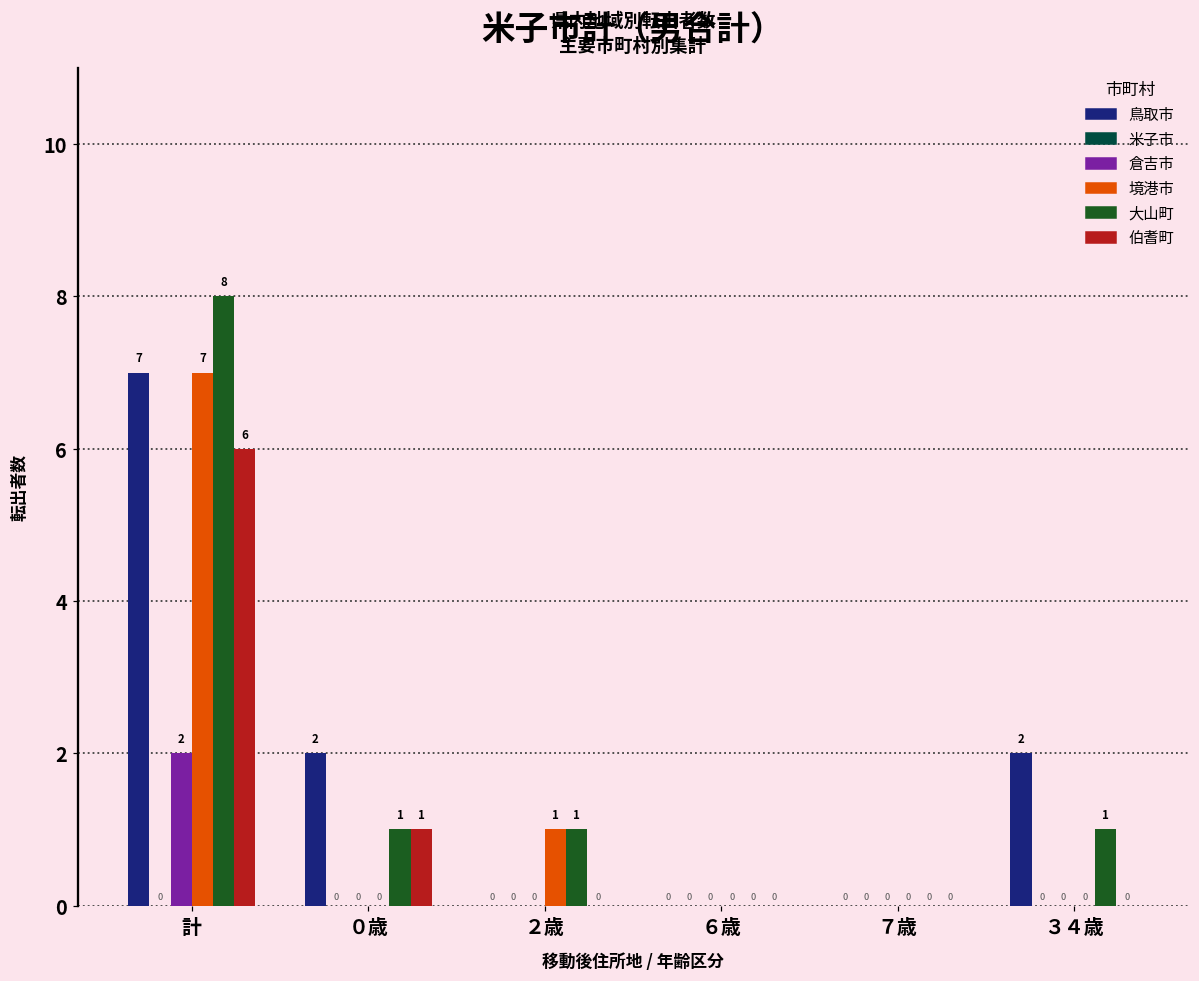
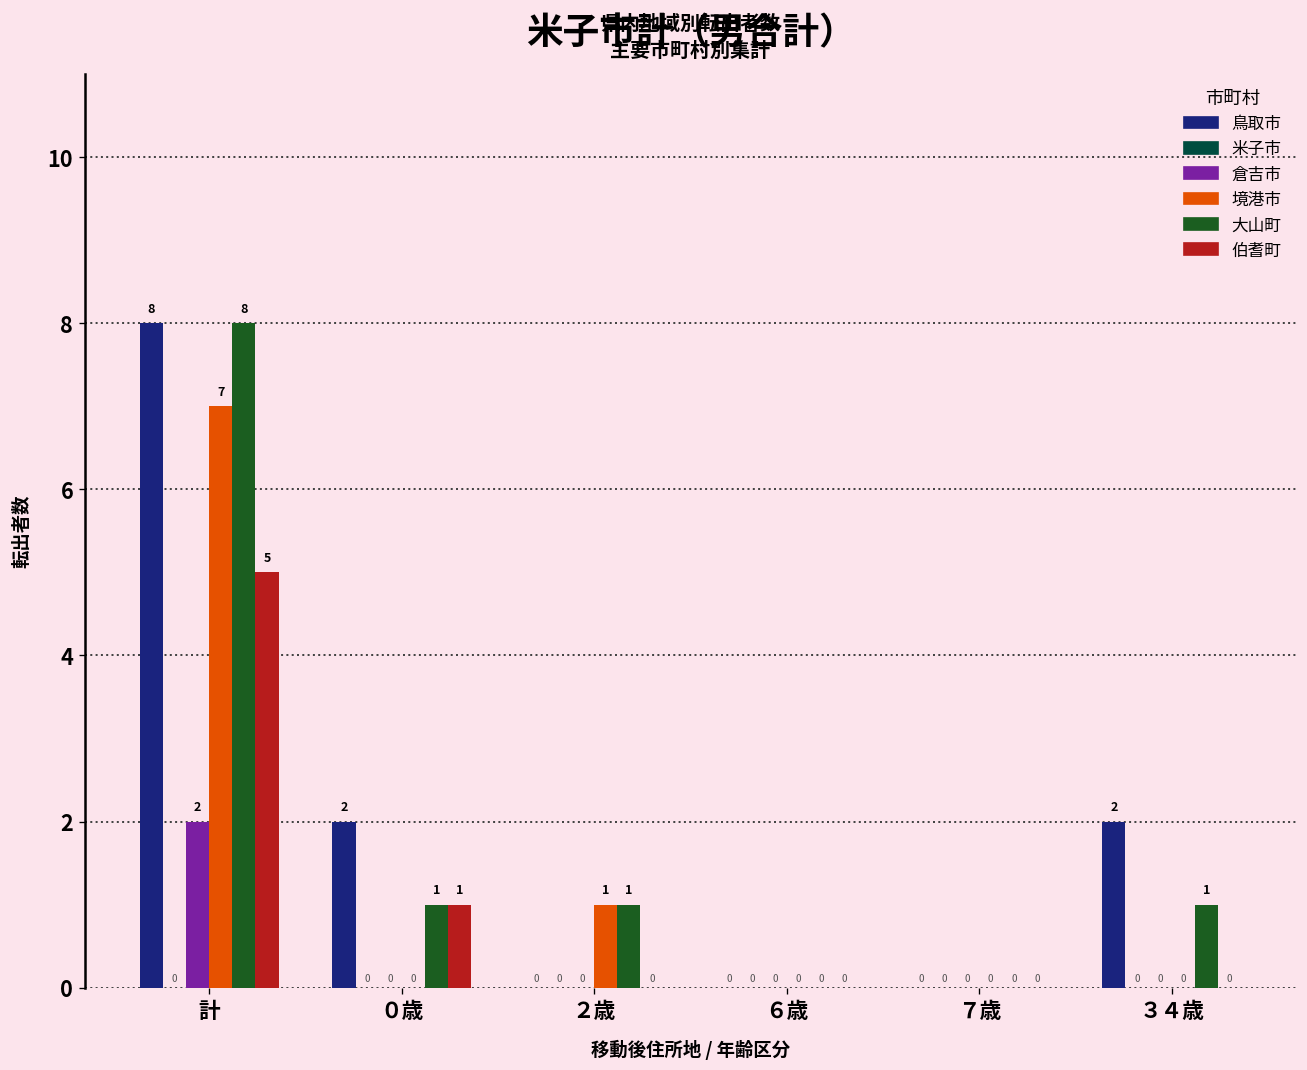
鳥取市, 計: 7 -> 8
伯耆町, 計: 6 -> 5
